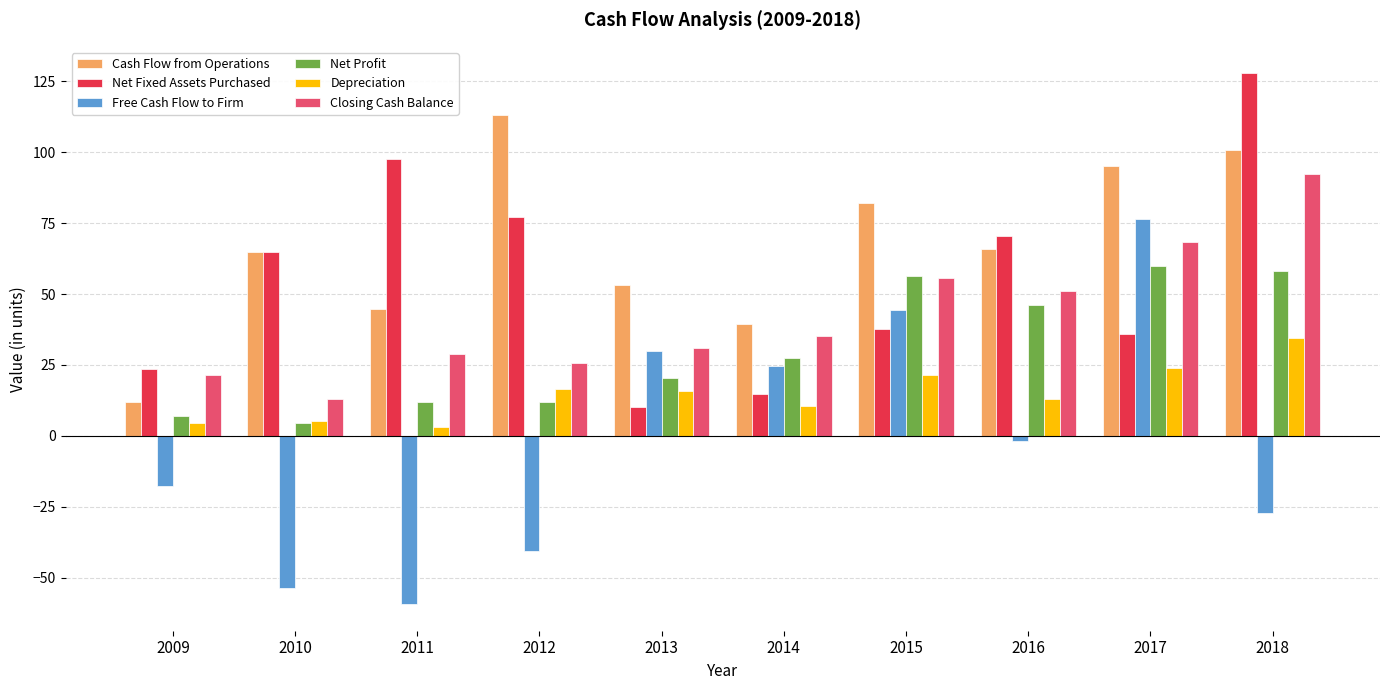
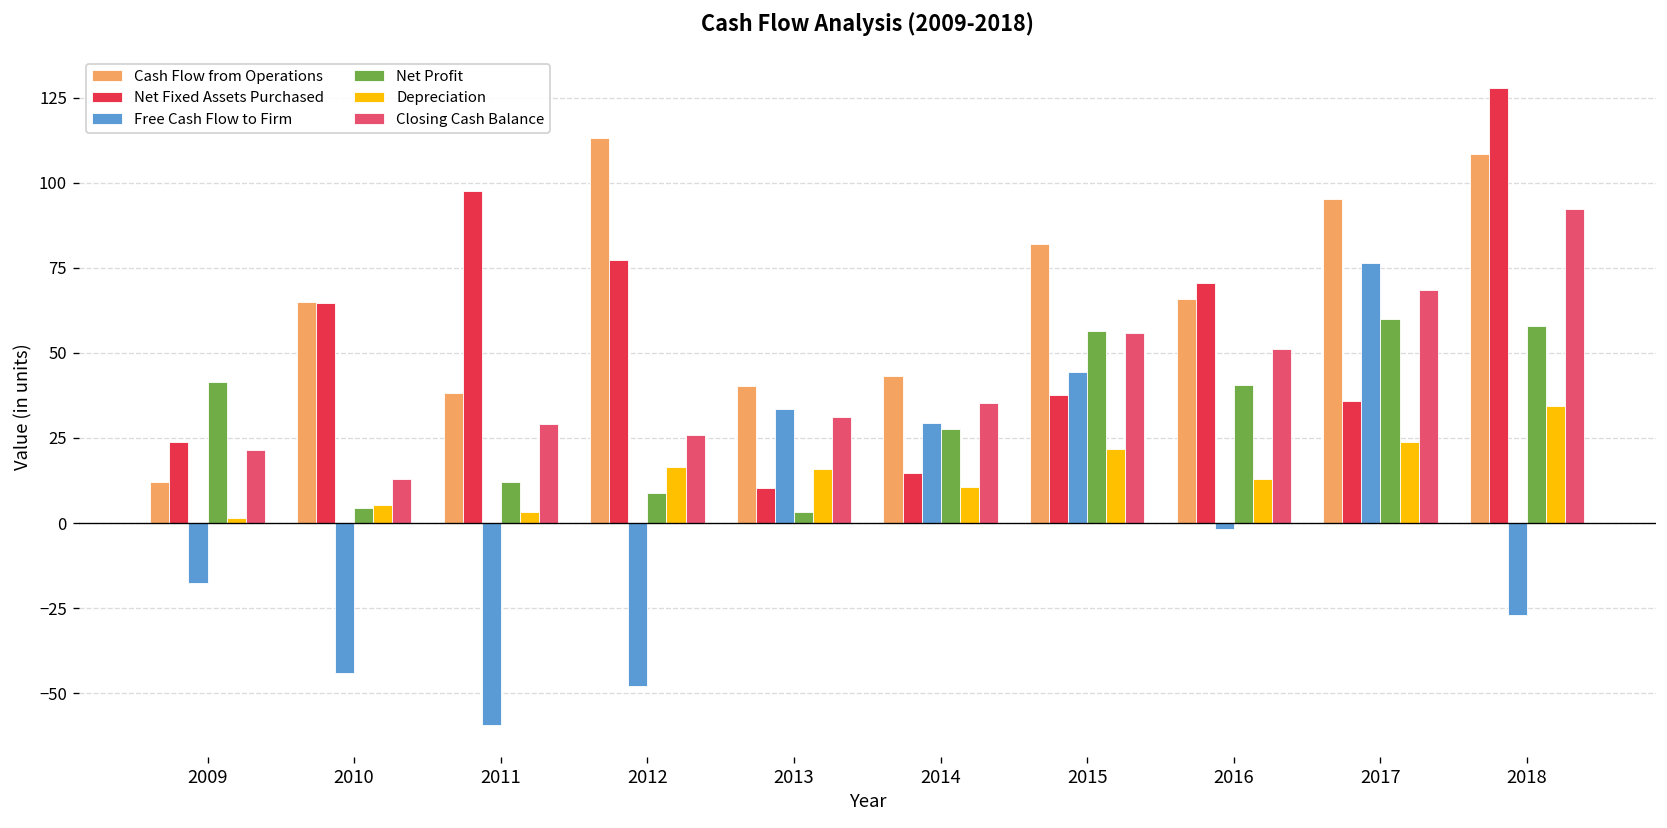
Net Profit, 2009: 7 -> 42
Depreciation, 2009: 4 -> 2
Free Cash Flow to Firm, 2010: -54 -> -44
Cash Flow from Operations, 2011: 45 -> 38
Free Cash Flow to Firm, 2012: -41 -> -48
Net Profit, 2012: 12 -> 9
Cash Flow from Operations, 2013: 53 -> 40
Free Cash Flow to Firm, 2013: 30 -> 34
Net Profit, 2013: 20 -> 3
Cash Flow from Operations, 2014: 39 -> 43
Free Cash Flow to Firm, 2014: 25 -> 29
Net Profit, 2016: 46 -> 41
Cash Flow from Operations, 2018: 101 -> 108
